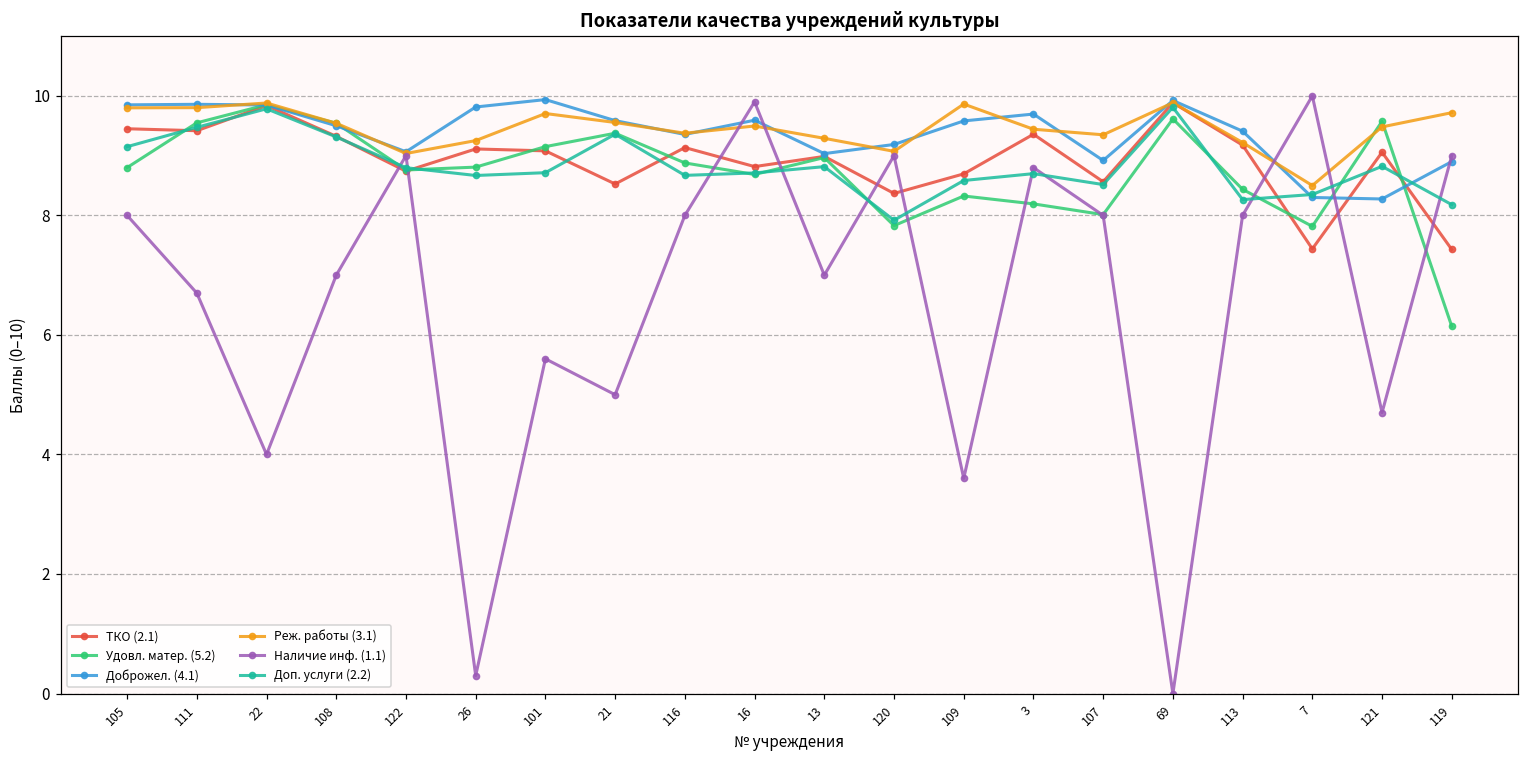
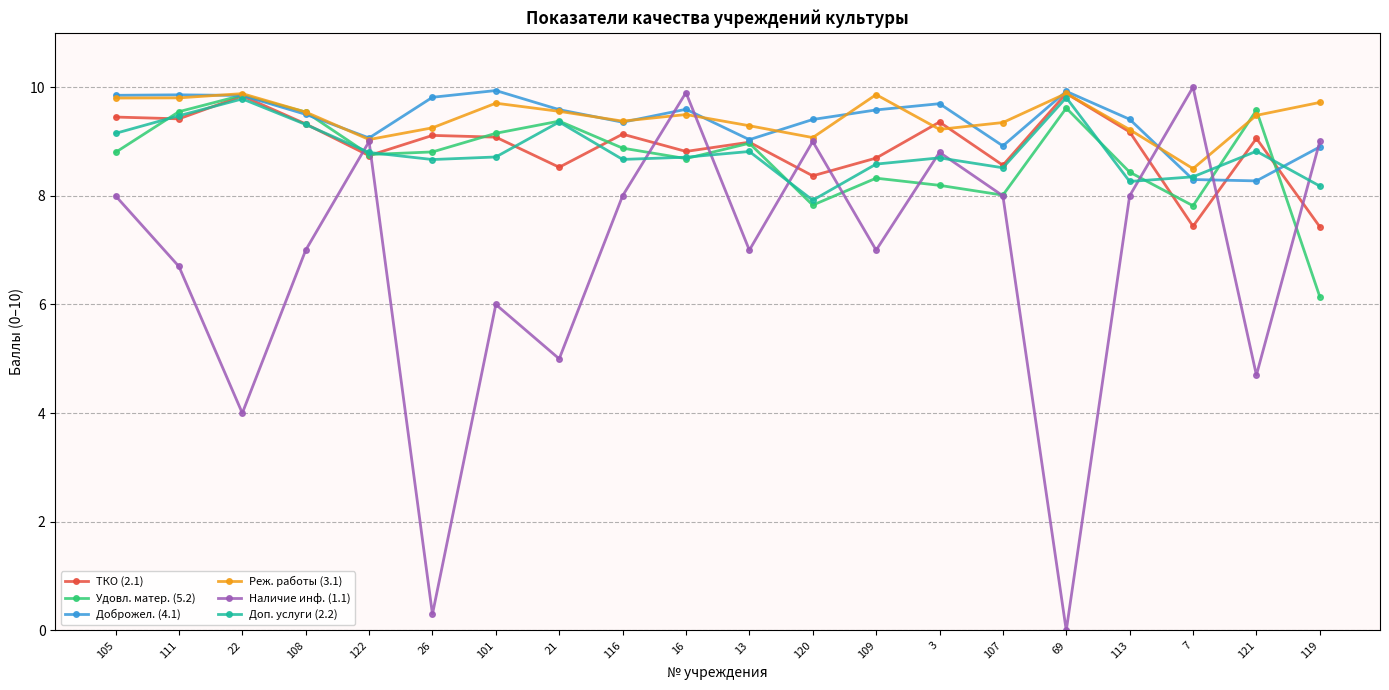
Наличие инф. (1.1), 101: 5.6 -> 6.0
Доброжел. (4.1), 120: 9.2 -> 9.4
Наличие инф. (1.1), 109: 3.6 -> 7.0
Реж. работы (3.1), 3: 9.4 -> 9.2
